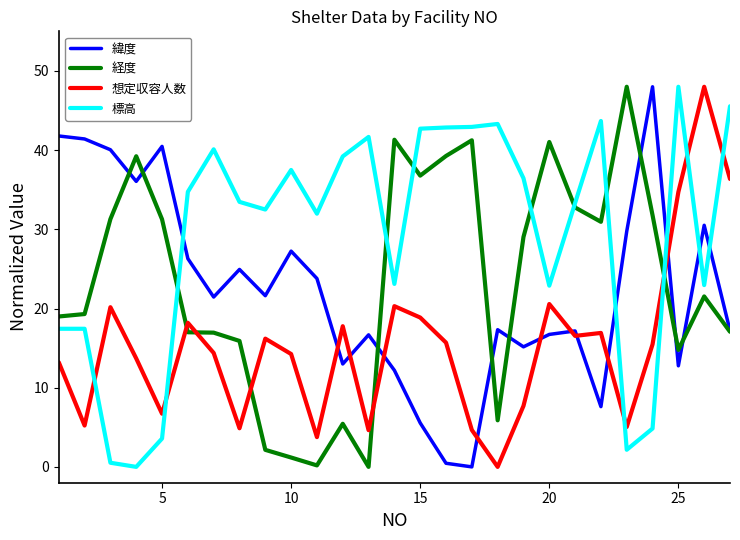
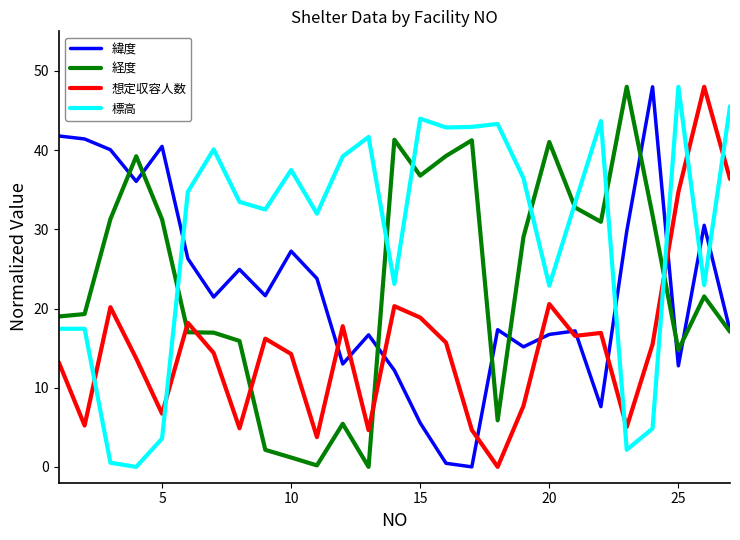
標高, 15: 43 -> 44
